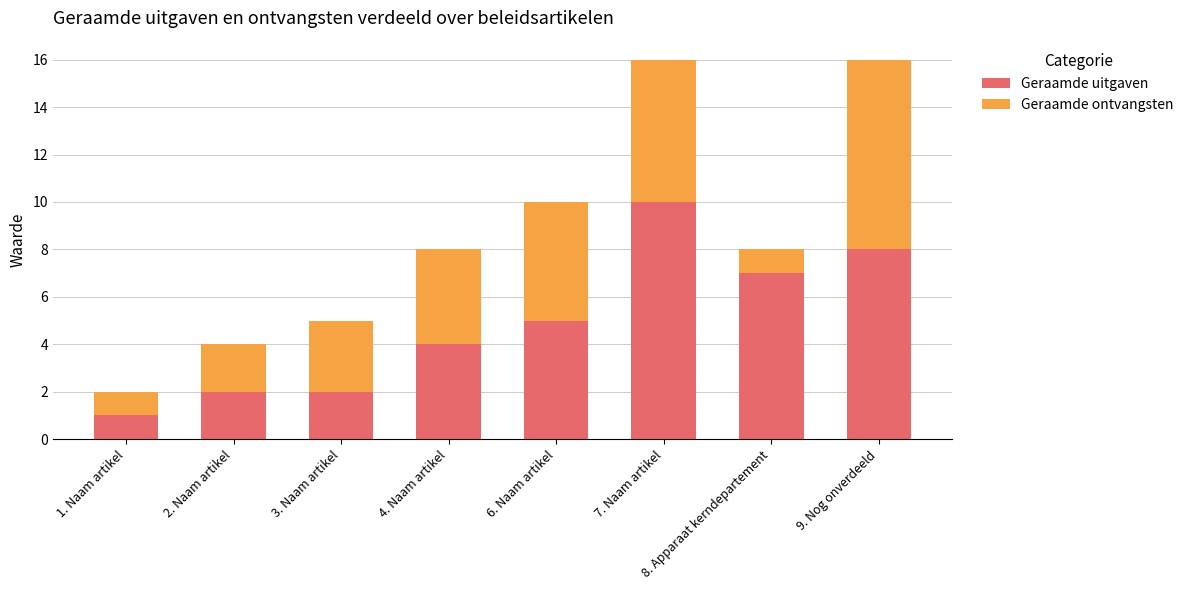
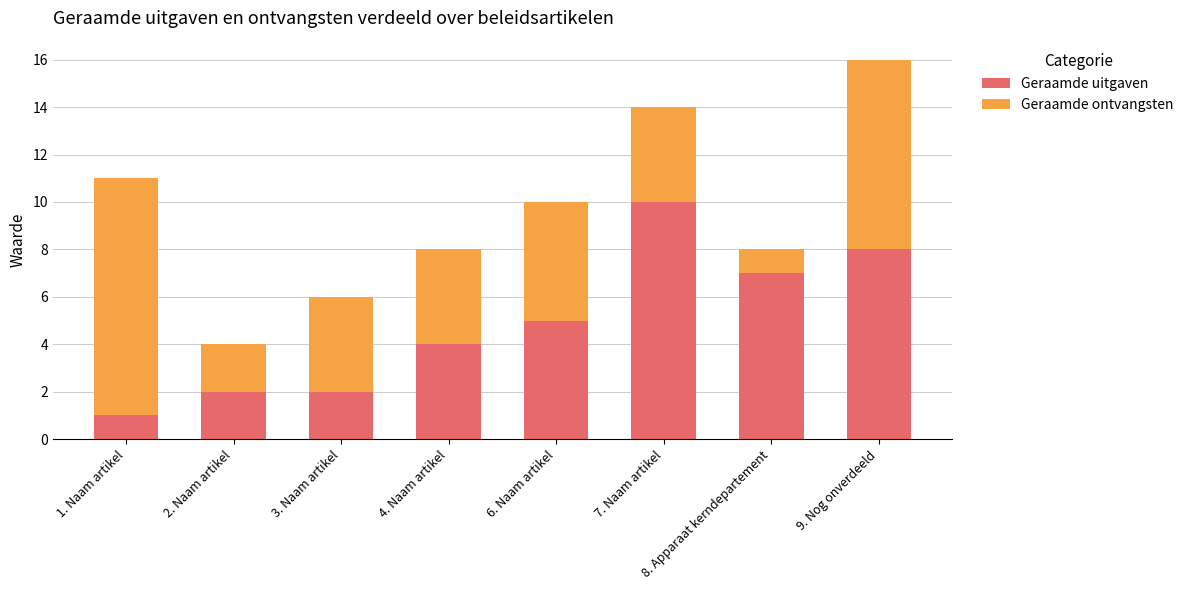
Geraamde ontvangsten, 1. Naam artikel: 1 -> 10
Geraamde ontvangsten, 3. Naam artikel: 3 -> 4
Geraamde ontvangsten, 7. Naam artikel: 6 -> 4
